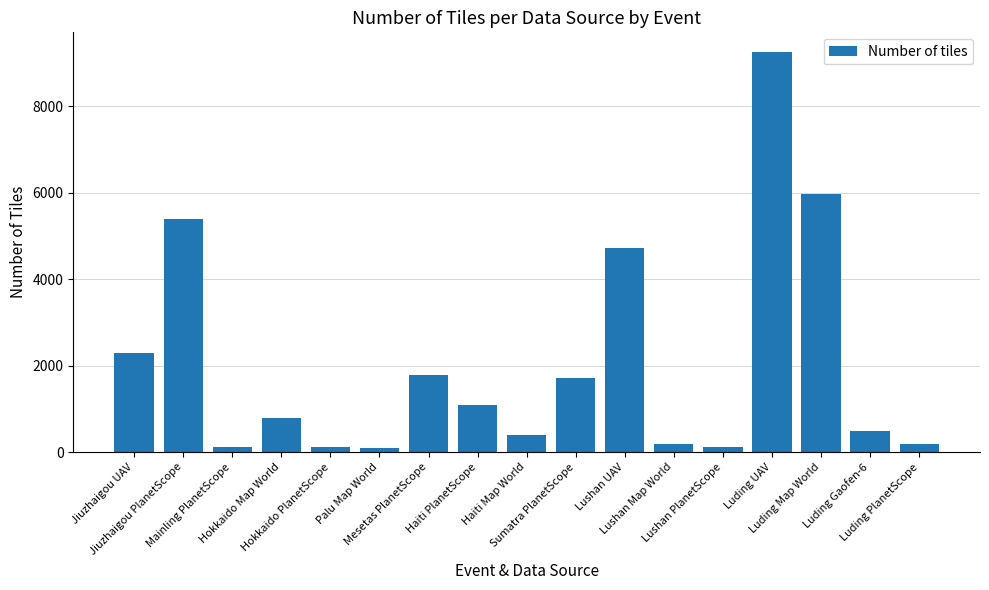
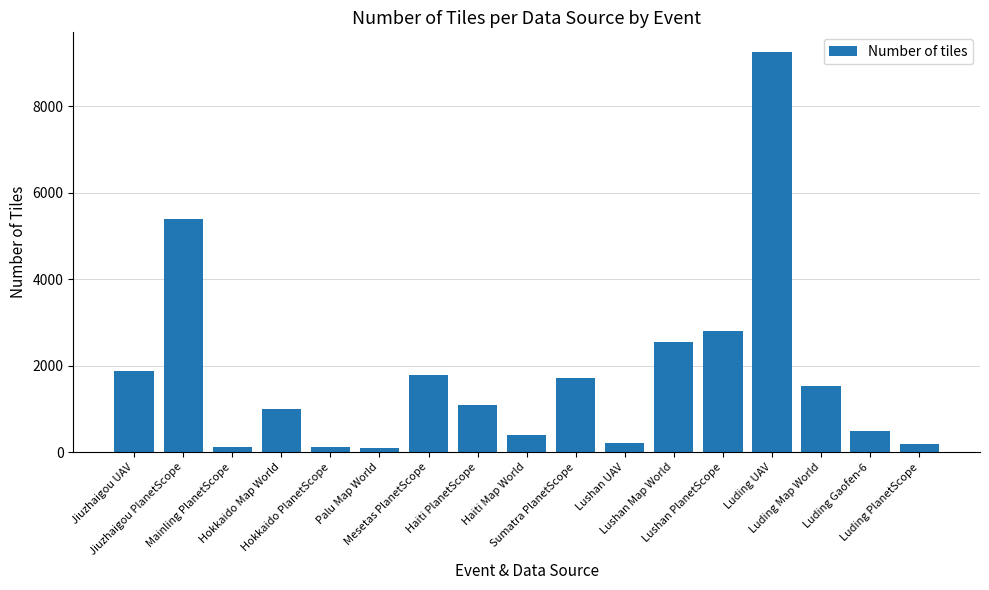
Jiuzhaigou UAV: 2300 -> 1900
Hokkaido Map World: 800 -> 1000
Lushan UAV: 4700 -> 200
Lushan Map World: 200 -> 2500
Lushan PlanetScope: 100 -> 2800
Luding Map World: 6000 -> 1500
